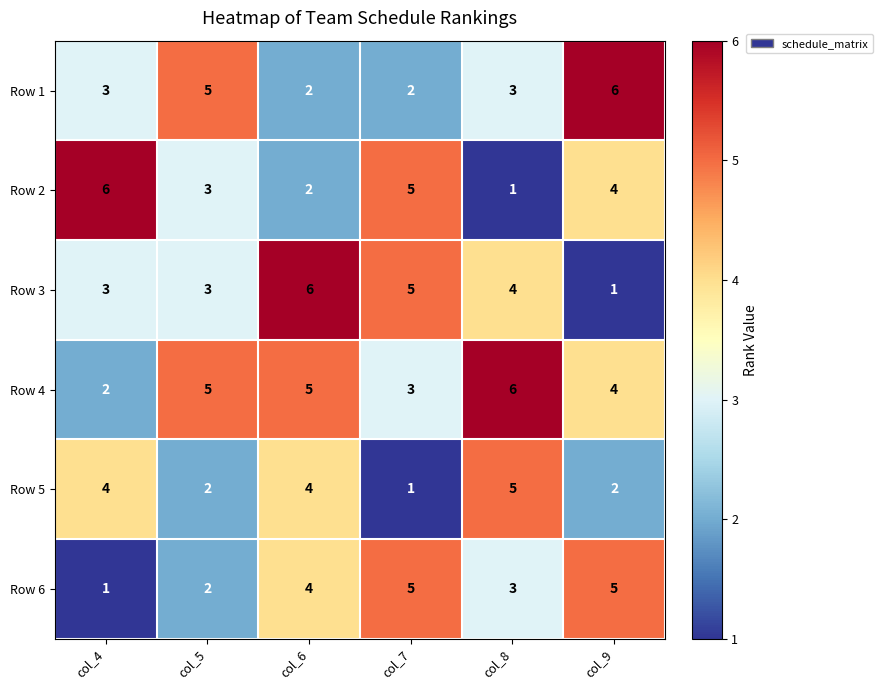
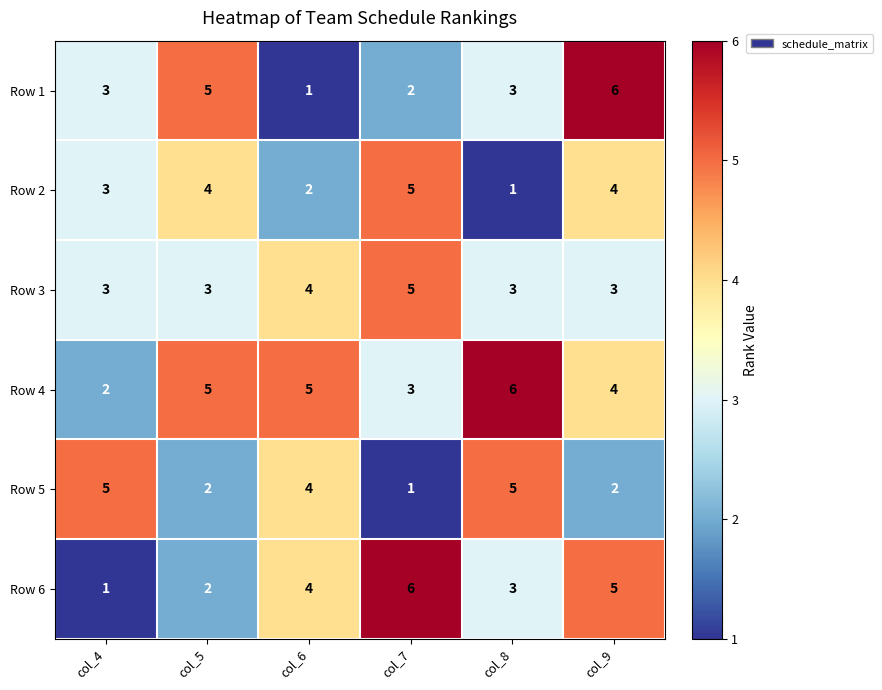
Row 1, col_6: 2 -> 1
Row 2, col_4: 6 -> 3
Row 2, col_5: 3 -> 4
Row 3, col_6: 6 -> 4
Row 3, col_8: 4 -> 3
Row 3, col_9: 1 -> 3
Row 5, col_4: 4 -> 5
Row 6, col_7: 5 -> 6
